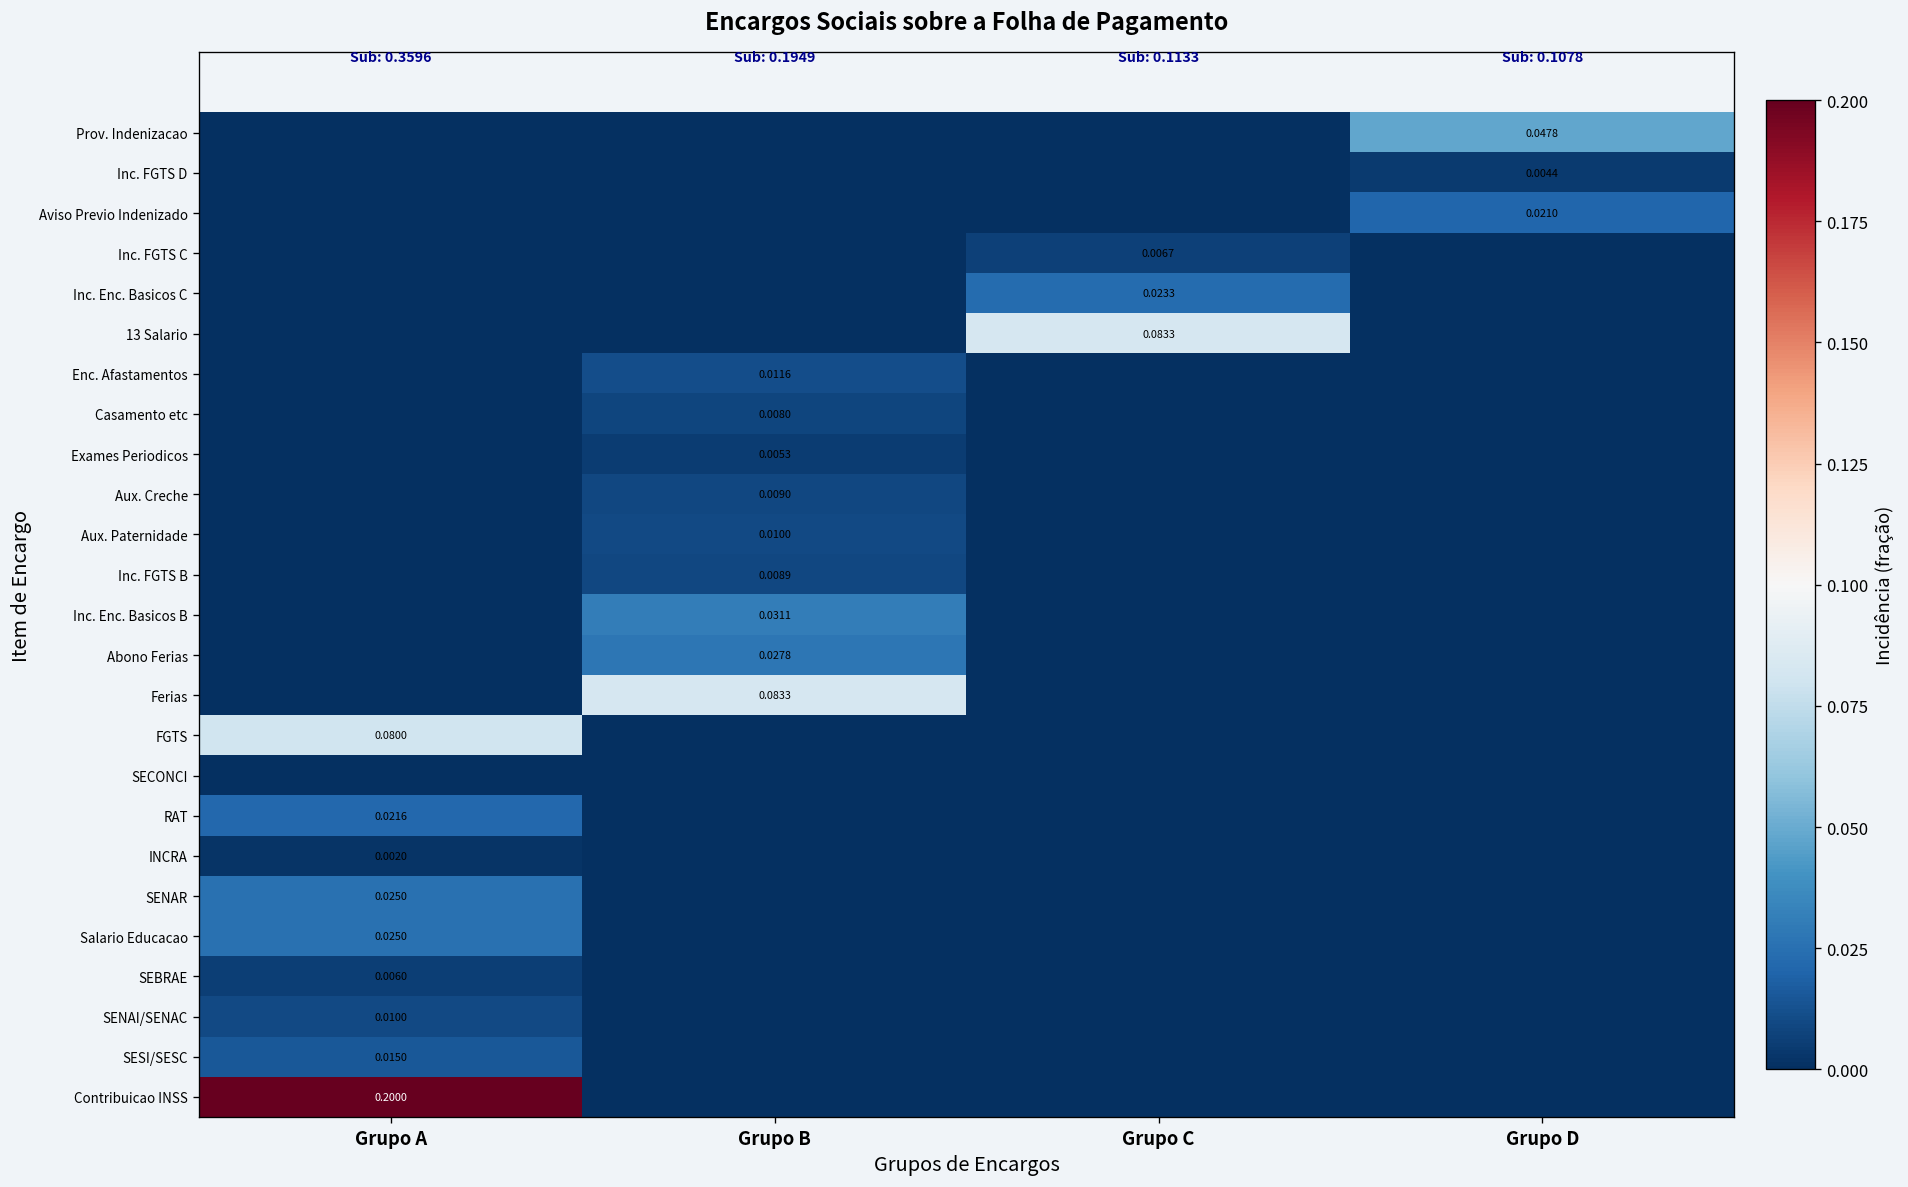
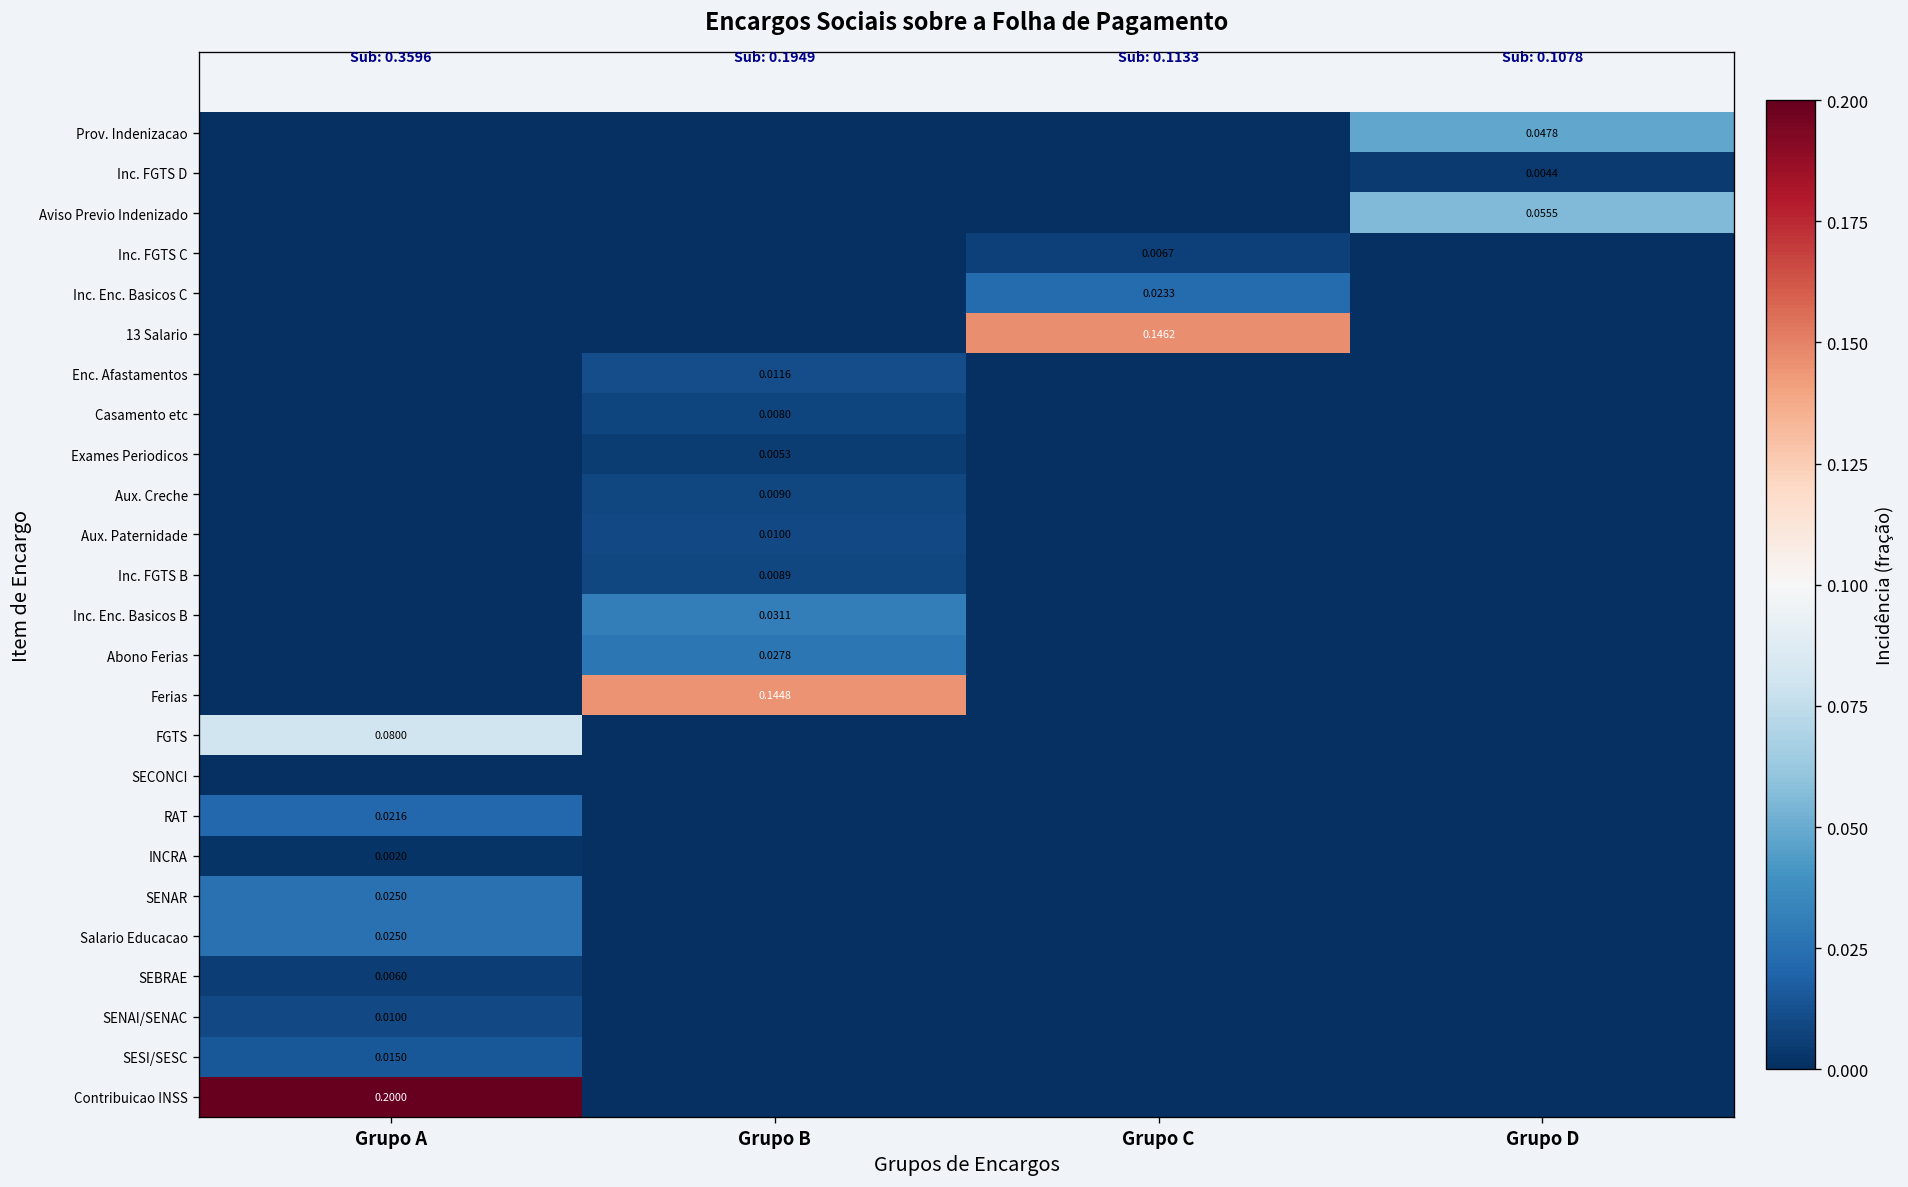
Aviso Previo Indenizado, Grupo D: 0.0210 -> 0.0555
13 Salario, Grupo C: 0.0833 -> 0.1462
Ferias, Grupo B: 0.0833 -> 0.1448
